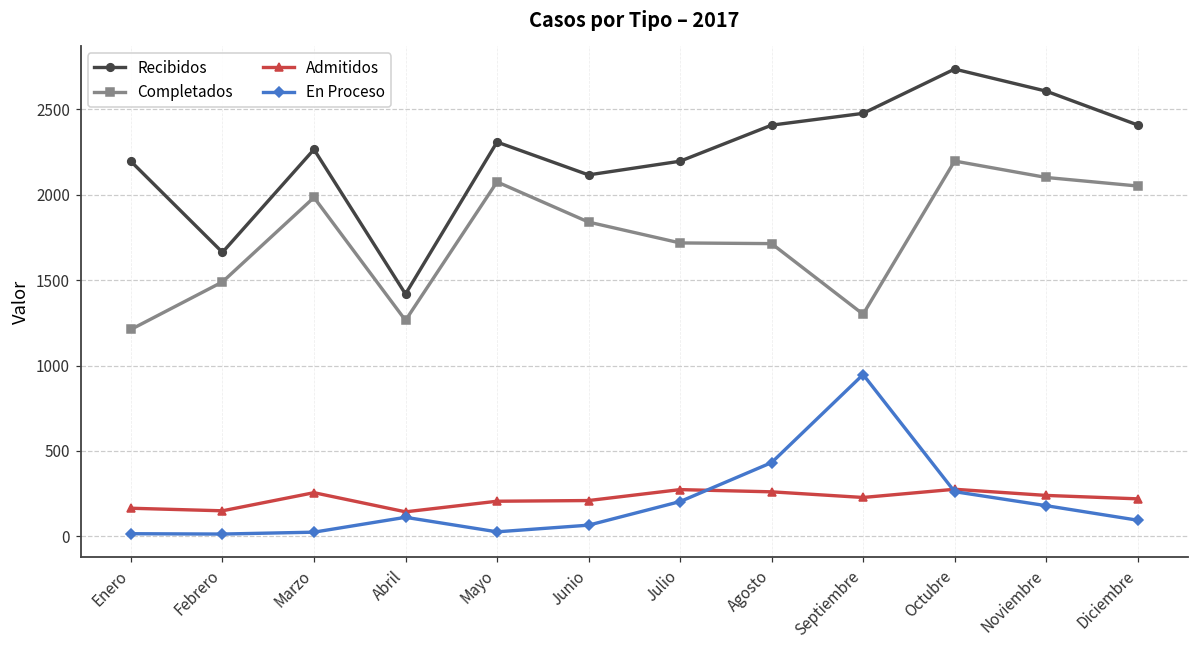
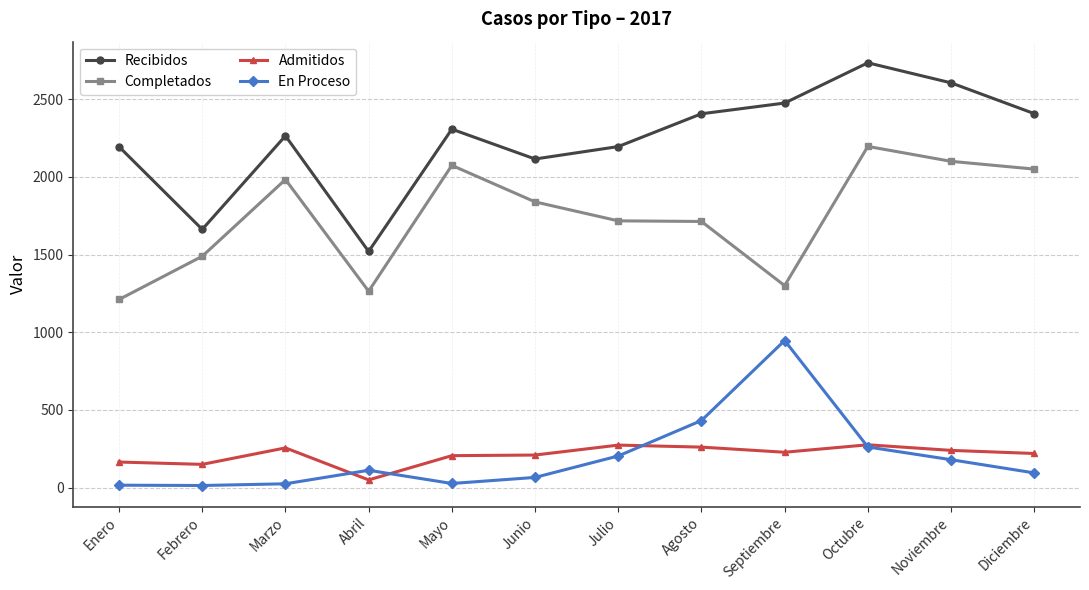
Recibidos, Abril: 1420 -> 1520
Admitidos, Abril: 140 -> 50
